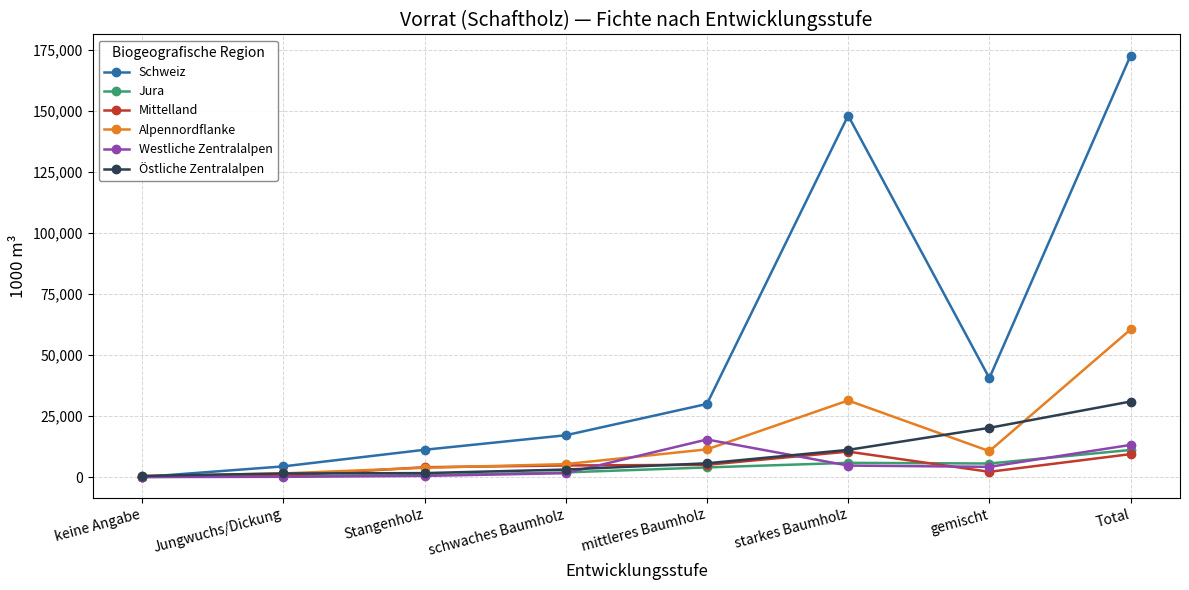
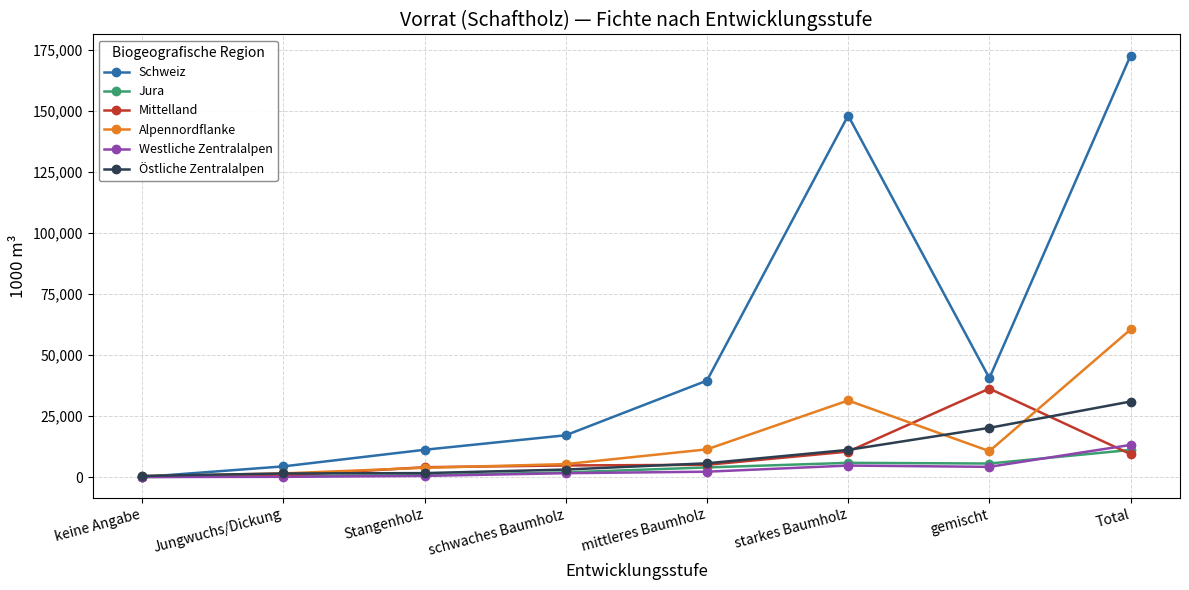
Schweiz, mittleres Baumholz: 30,000 -> 40,000
Westliche Zentralalpen, mittleres Baumholz: 15,000 -> 2,000
Mittelland, gemischt: 2,000 -> 36,000
